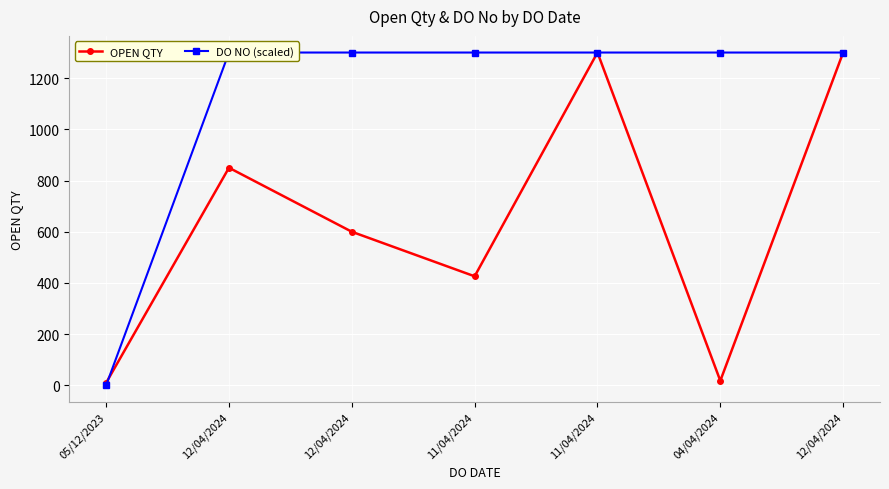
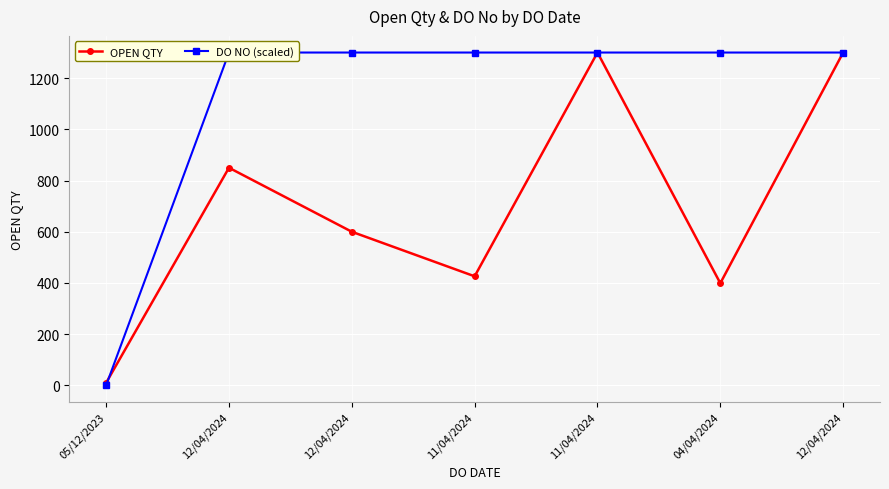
OPEN QTY, 04/04/2024: 20 -> 400
